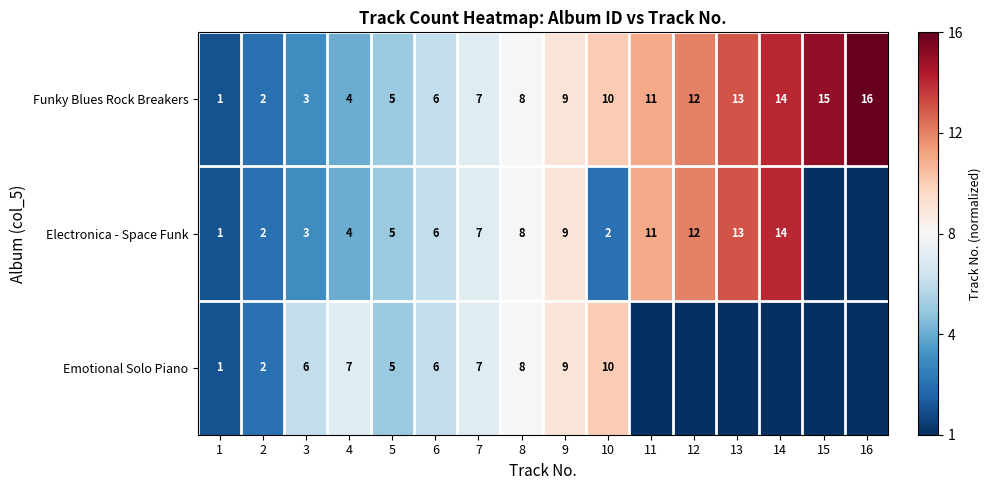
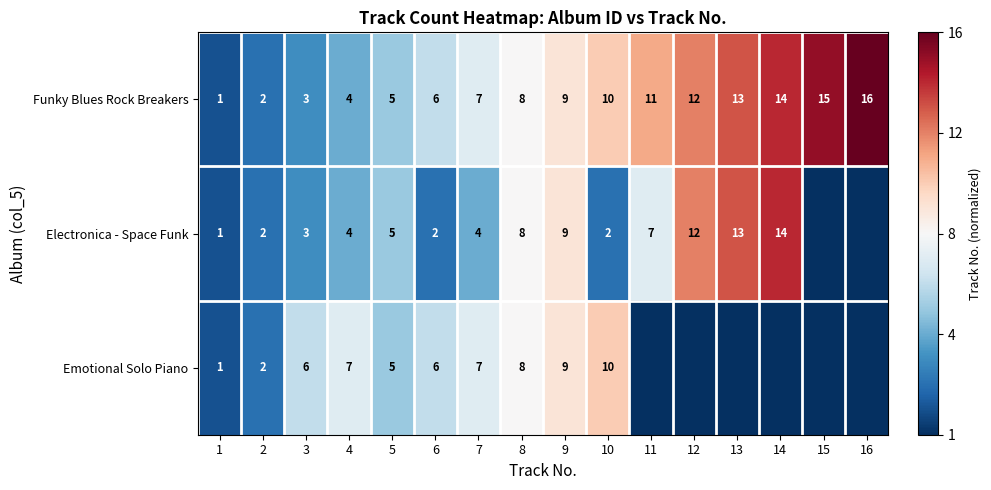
Electronica - Space Funk, 6: 6 -> 2
Electronica - Space Funk, 7: 7 -> 4
Electronica - Space Funk, 11: 11 -> 7
